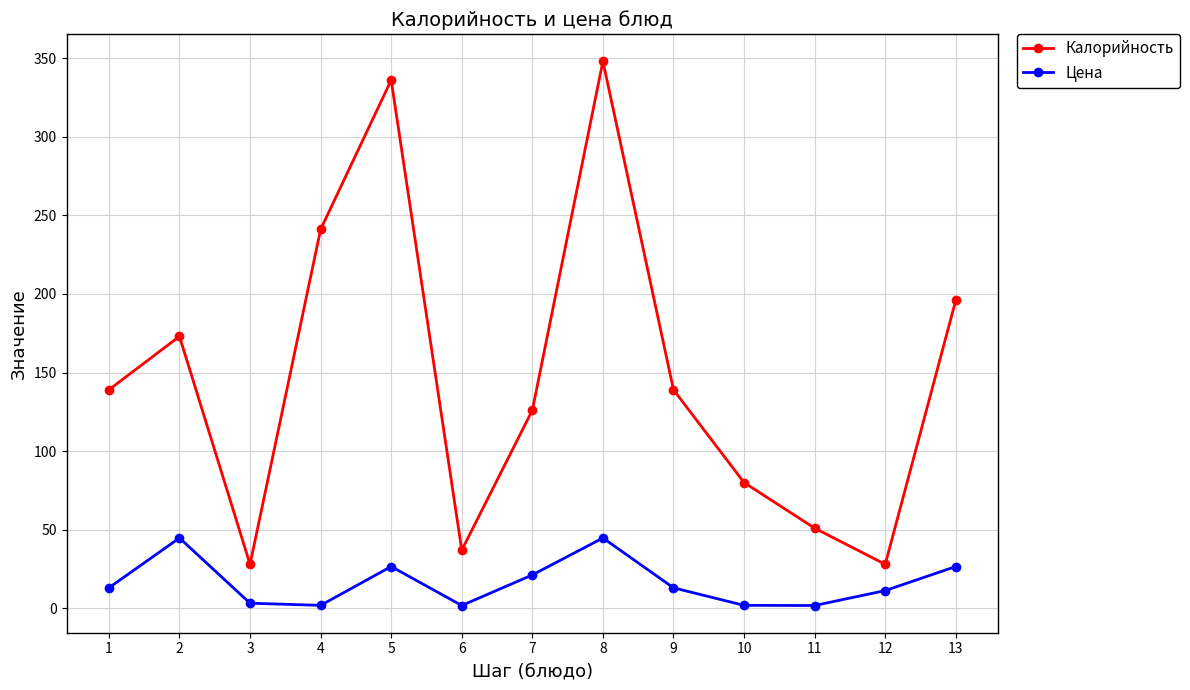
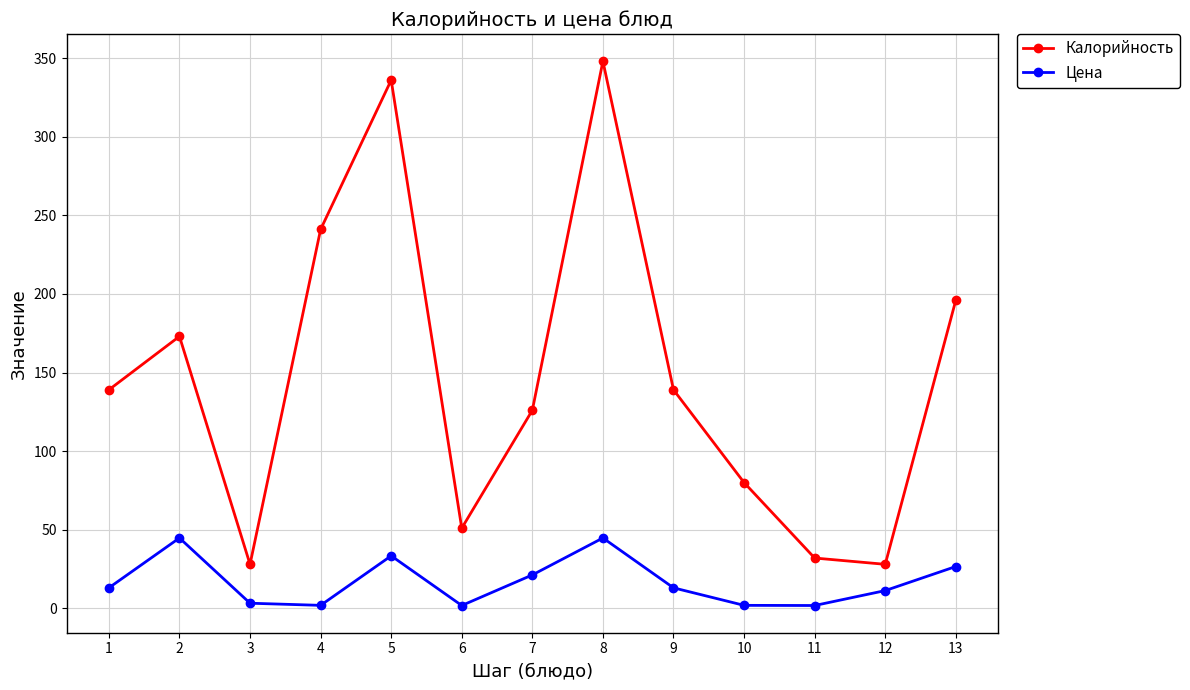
Цена, 5: 27 -> 33
Калорийность, 6: 37 -> 51
Калорийность, 11: 51 -> 32
